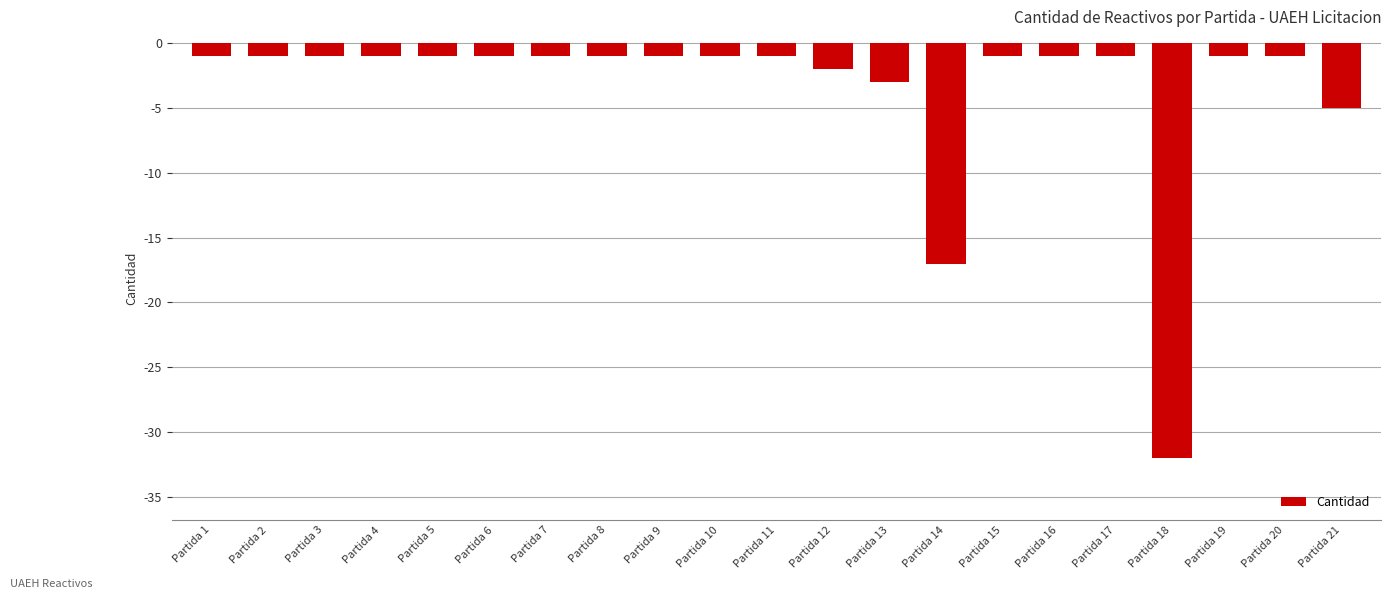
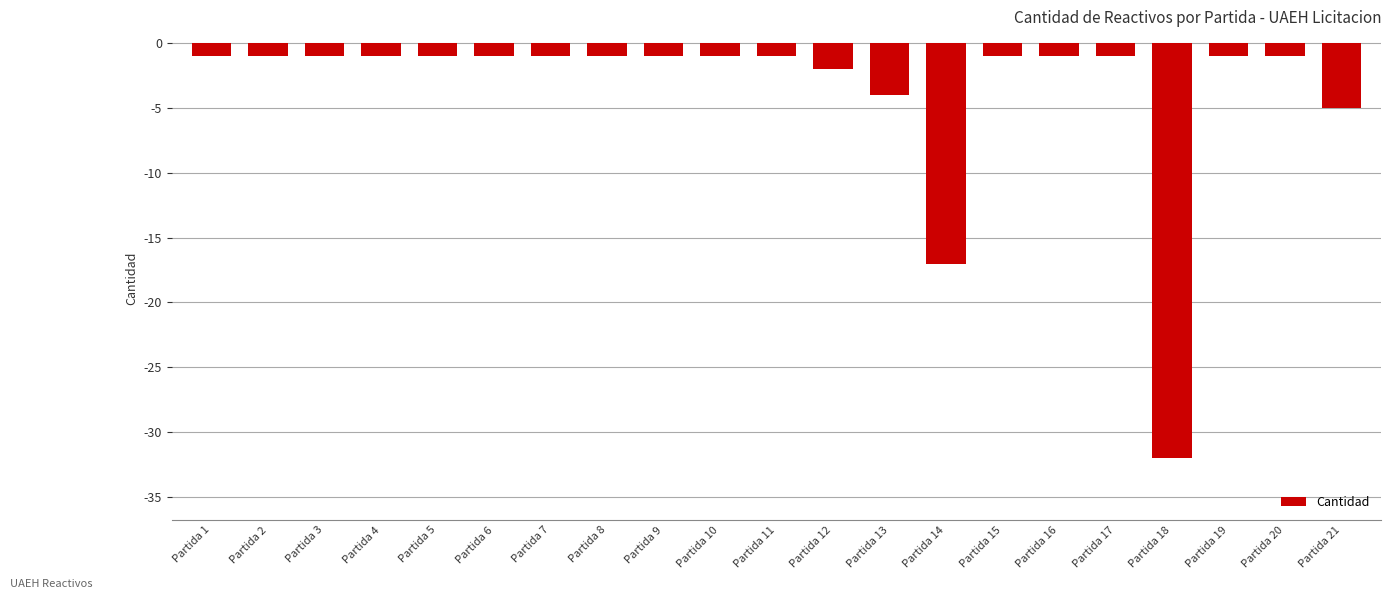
Partida 13: -3.0 -> -4.0
